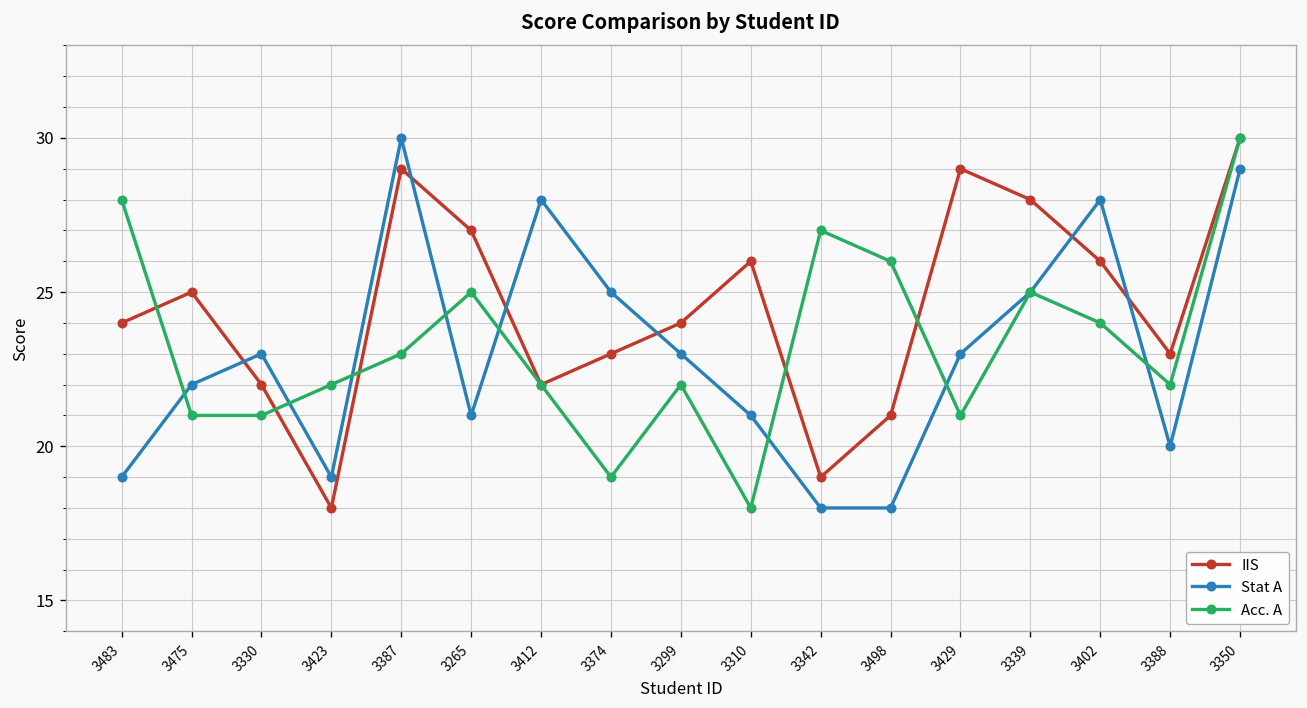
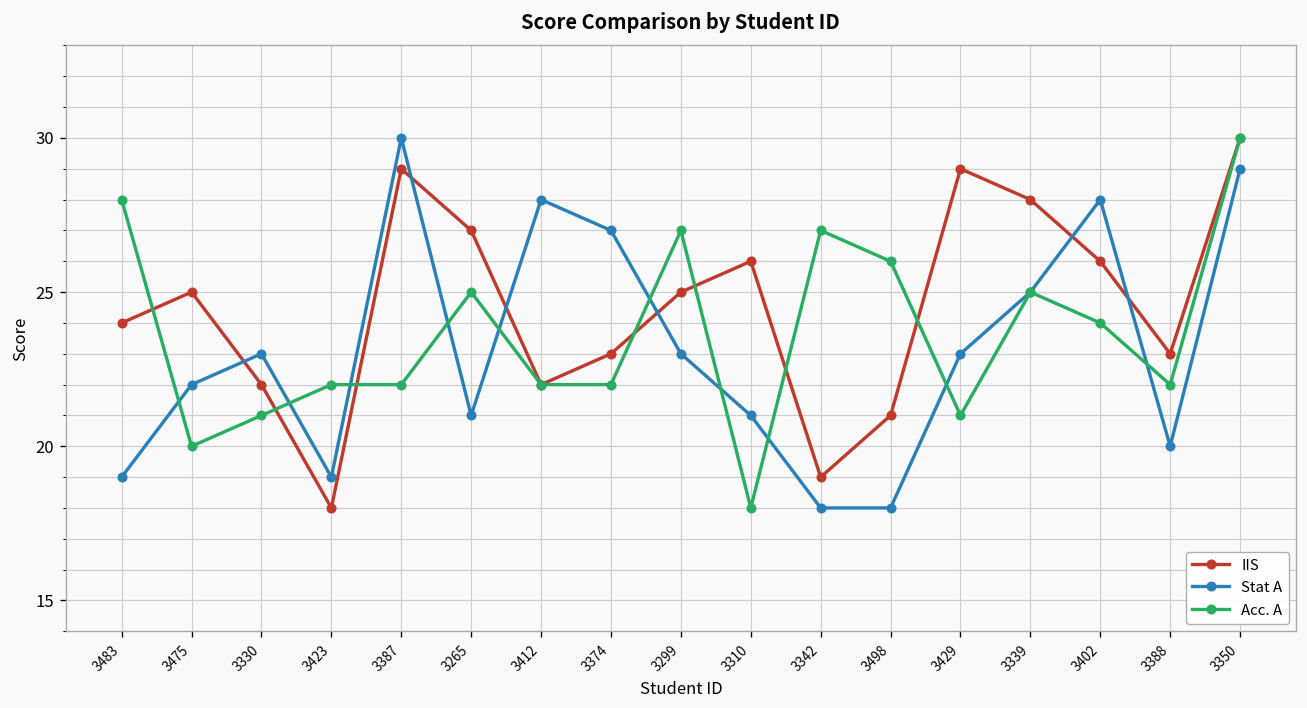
Acc. A, 3475: 21 -> 20
Acc. A, 3387: 23 -> 22
Stat A, 3374: 25 -> 27
Acc. A, 3374: 19 -> 22
IIS, 3299: 24 -> 25
Acc. A, 3299: 22 -> 27
